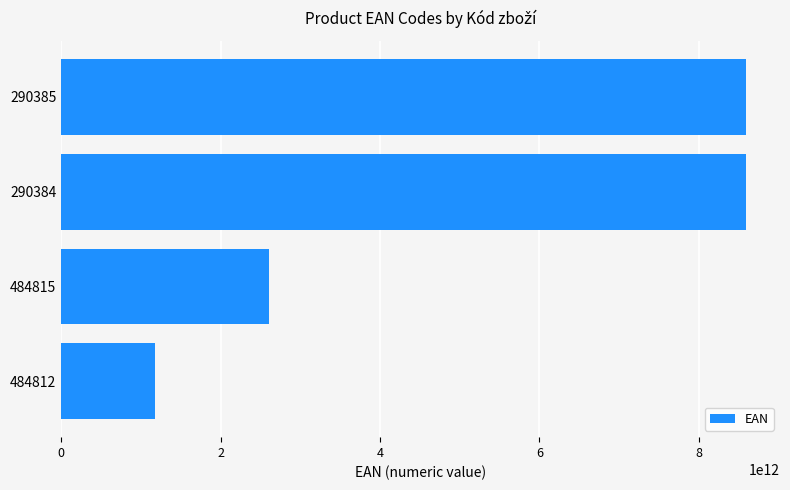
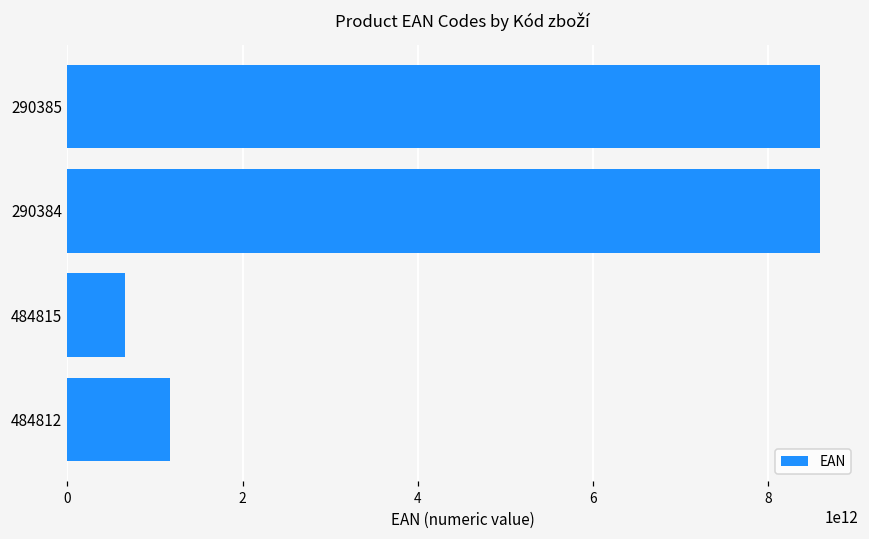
484815: 2600000000000 -> 700000000000
